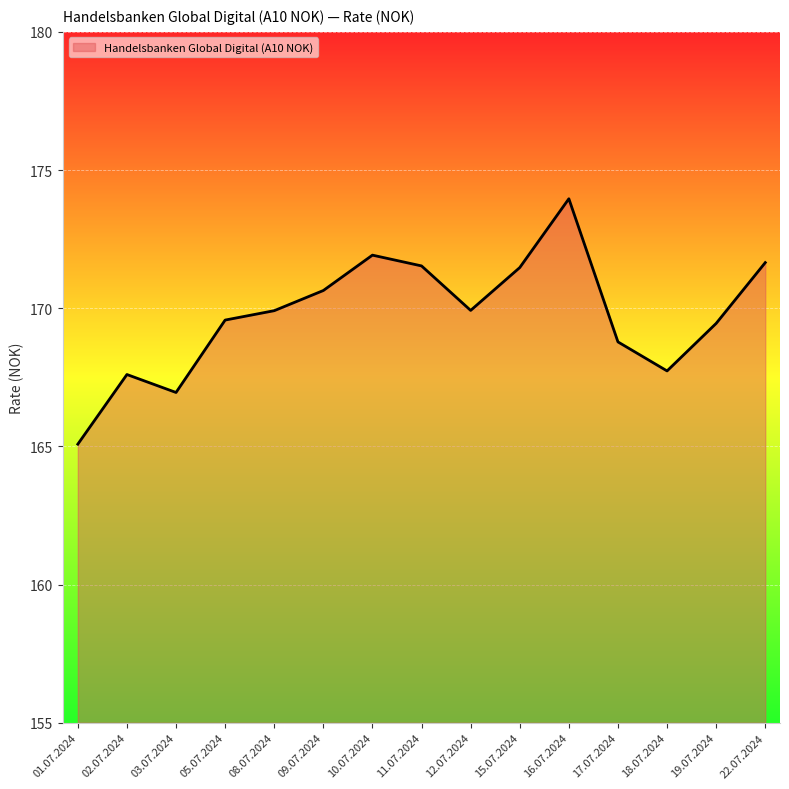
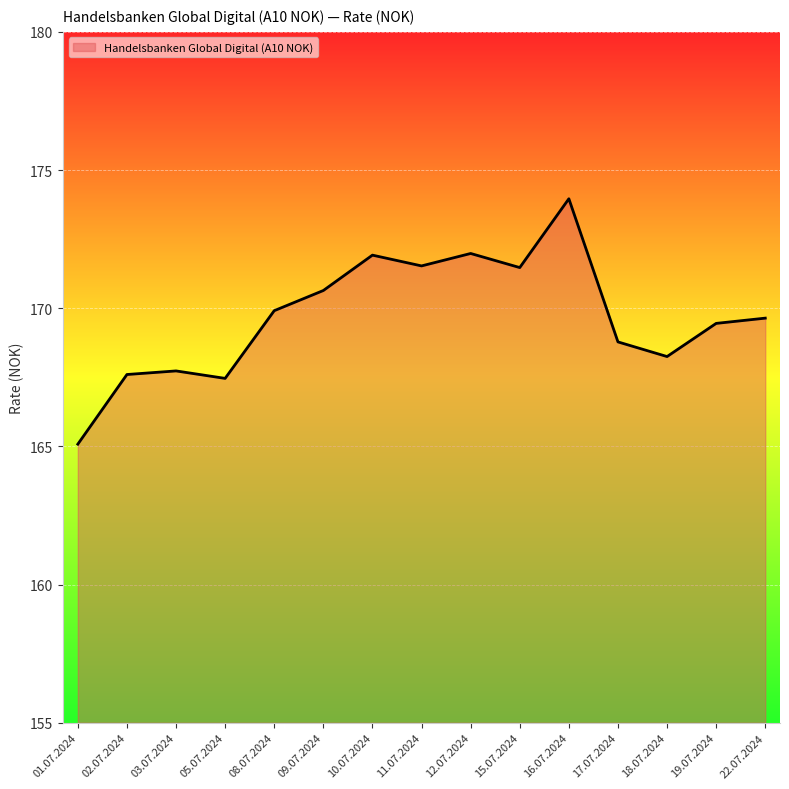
03.07.2024: 167.0 -> 167.7
05.07.2024: 169.6 -> 167.5
12.07.2024: 169.9 -> 172.0
18.07.2024: 167.7 -> 168.3
22.07.2024: 171.7 -> 169.6
